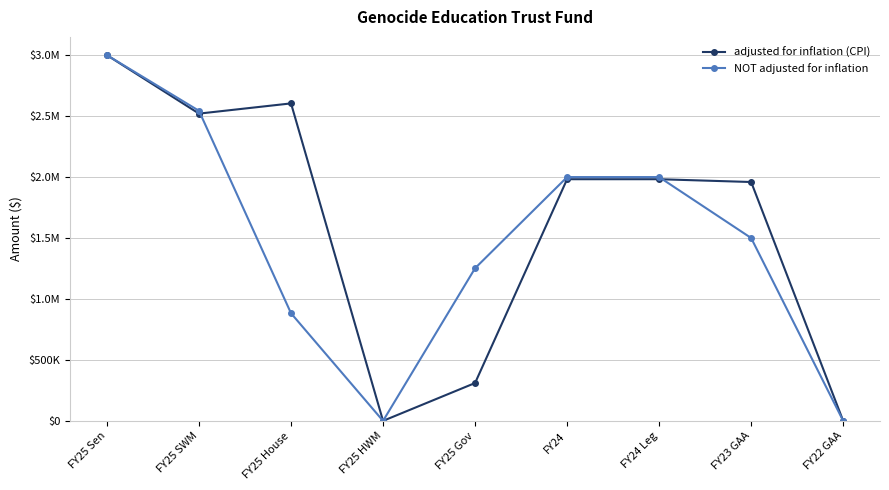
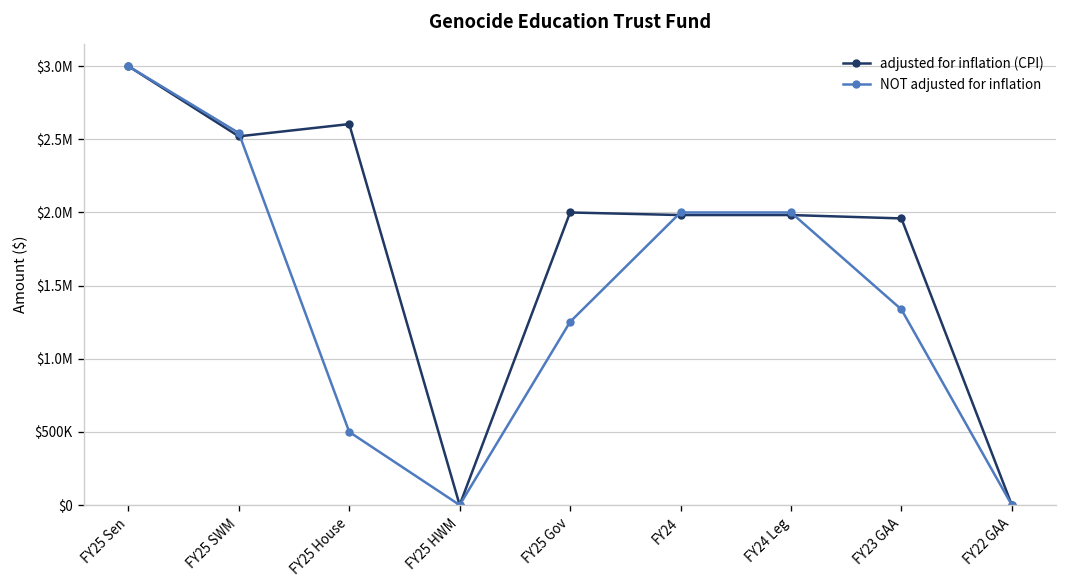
NOT adjusted for inflation, FY25 House: $880000 -> $500000
adjusted for inflation (CPI), FY25 Gov: $310000 -> $2000000
NOT adjusted for inflation, FY23 GAA: $1500000 -> $1340000
